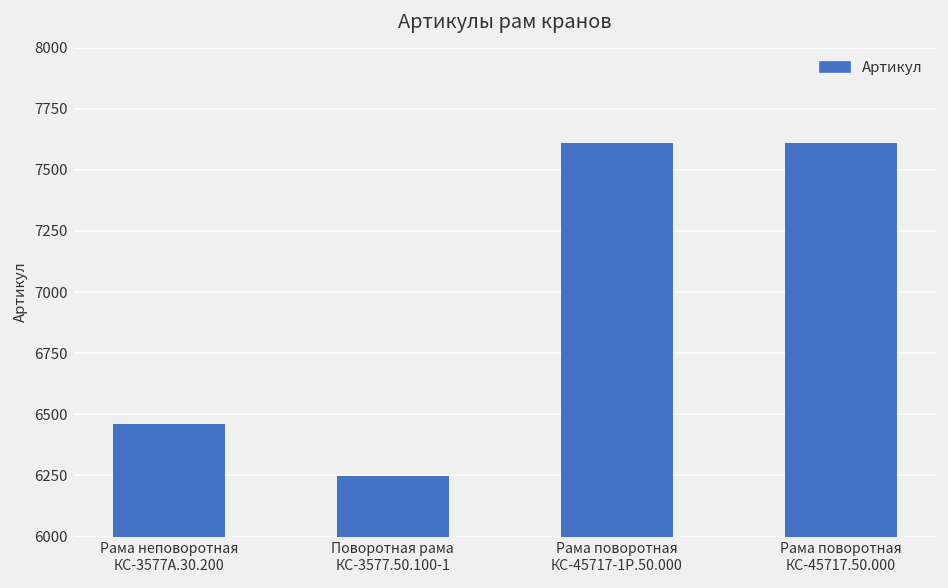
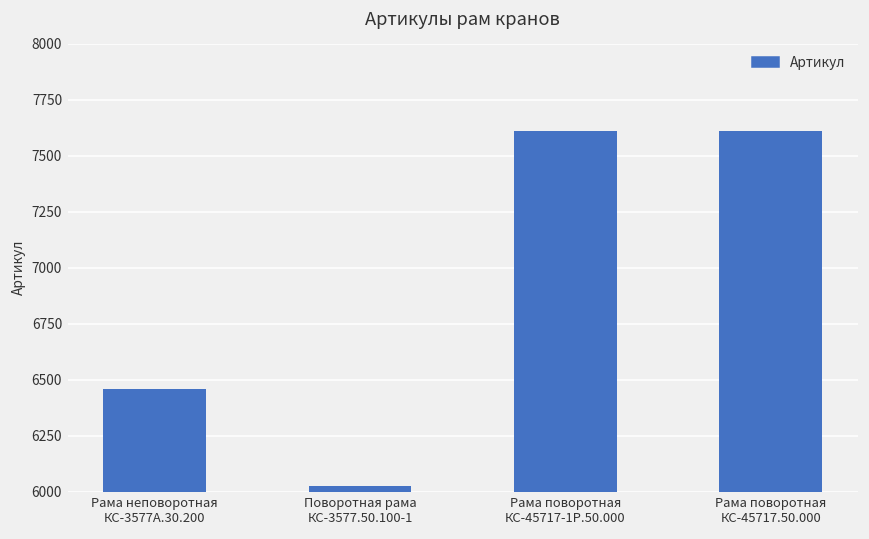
Поворотная рама КС-3577.50.100-1: 6250 -> 6030
